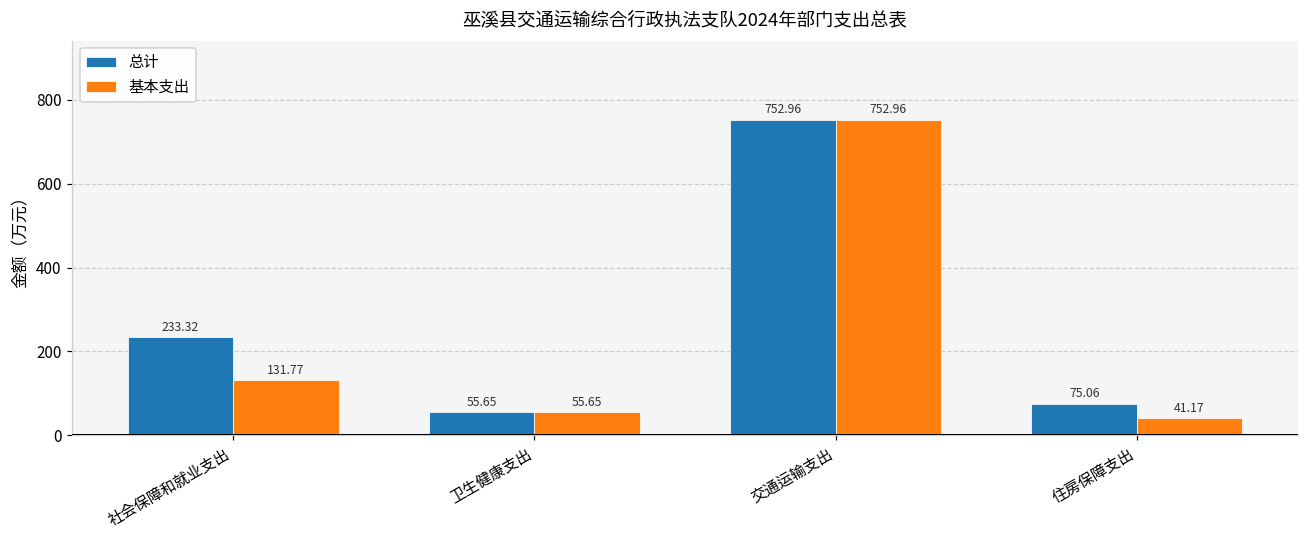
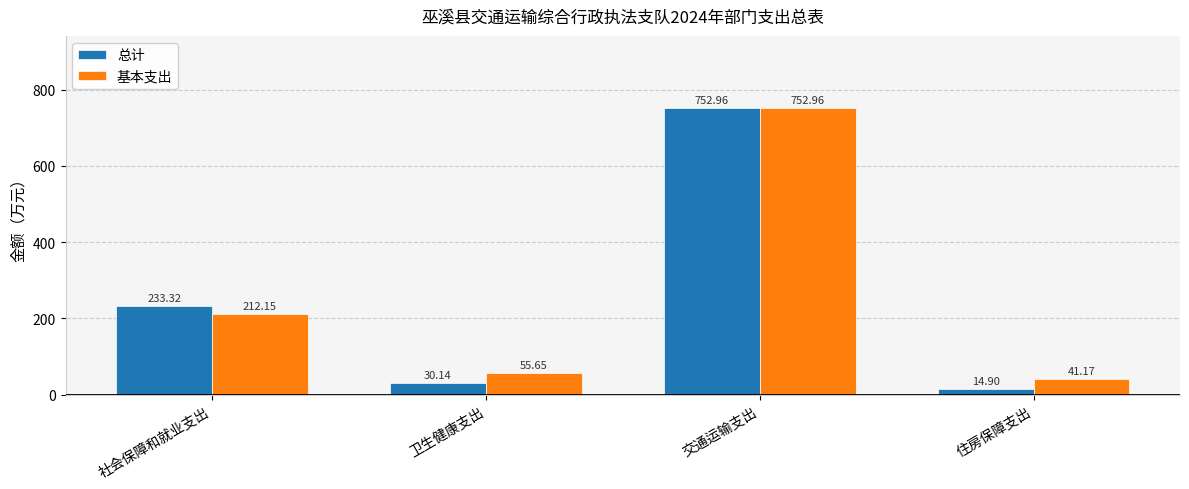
基本支出, 社会保障和就业支出: 131.77 -> 212.15
总计, 卫生健康支出: 55.65 -> 30.14
总计, 住房保障支出: 75.06 -> 14.90
